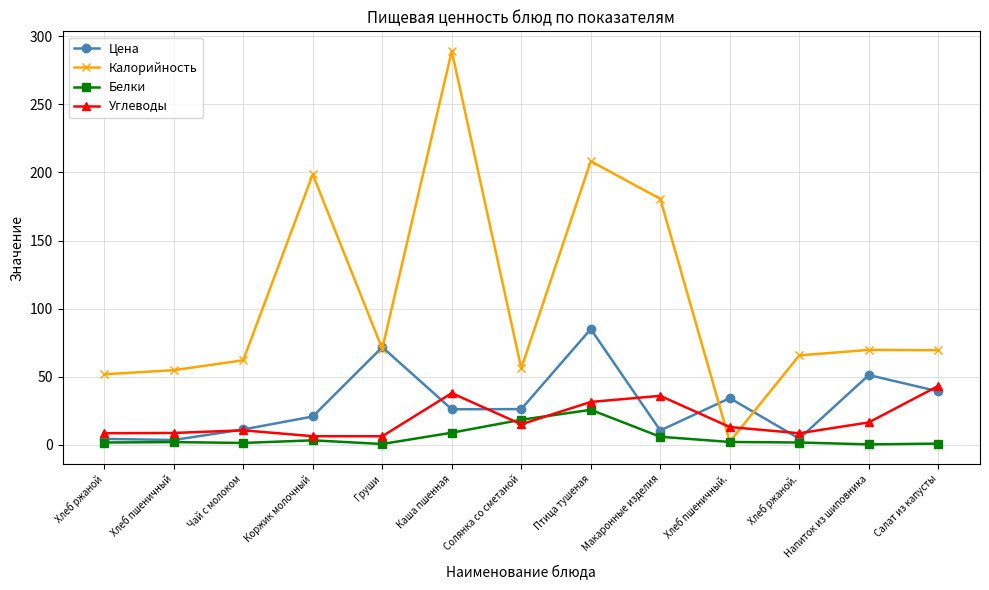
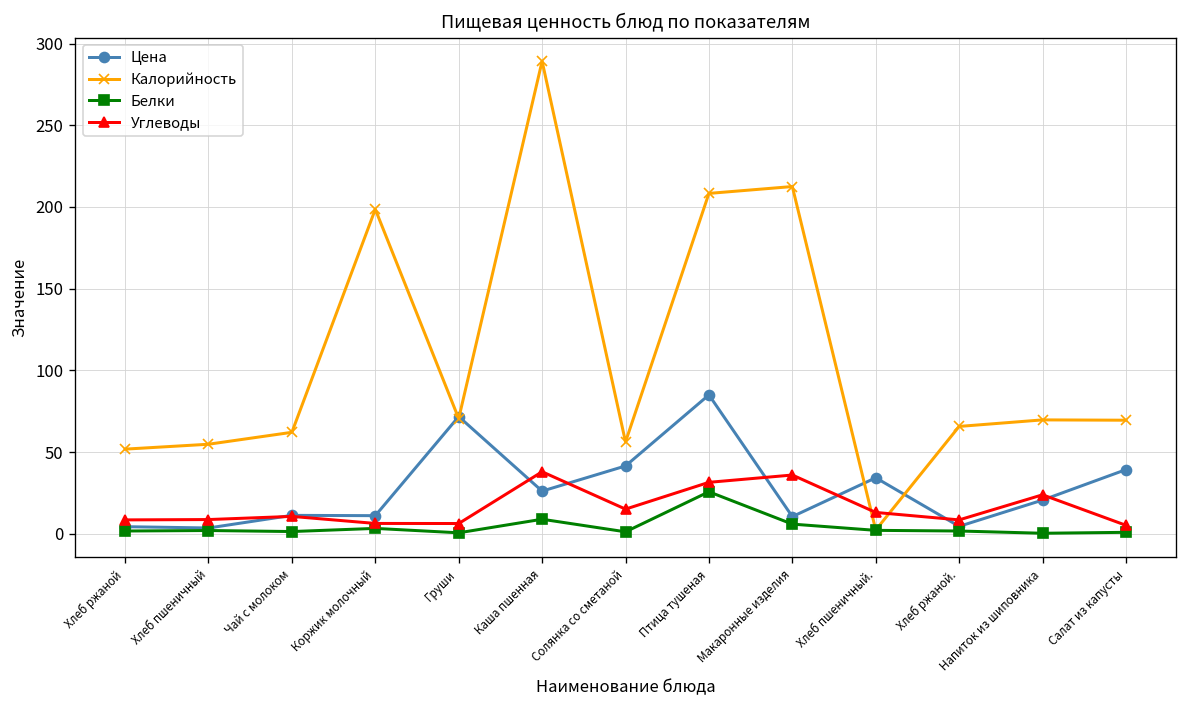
Цена, Коржик молочный: 21 -> 11
Цена, Солянка со сметаной: 26 -> 42
Белки, Солянка со сметаной: 18 -> 1
Калорийность, Макаронные изделия: 181 -> 213
Цена, Напиток из шиповника: 51 -> 21
Углеводы, Напиток из шиповника: 16 -> 24
Углеводы, Салат из капусты: 43 -> 5
